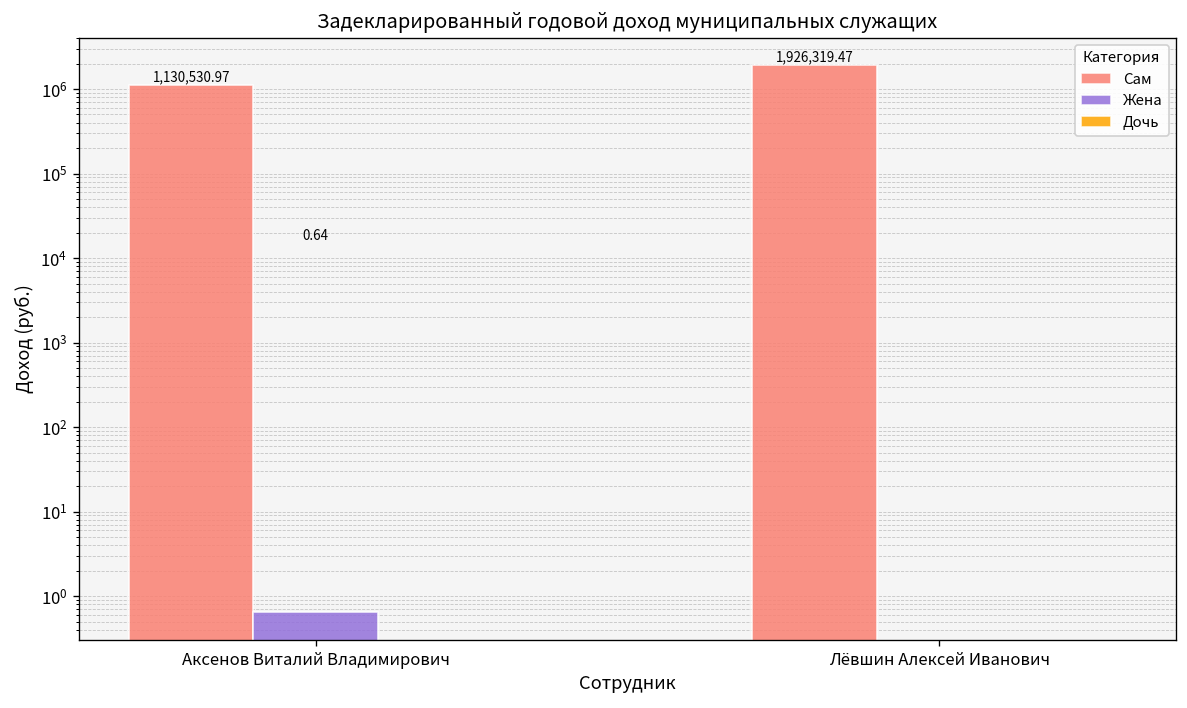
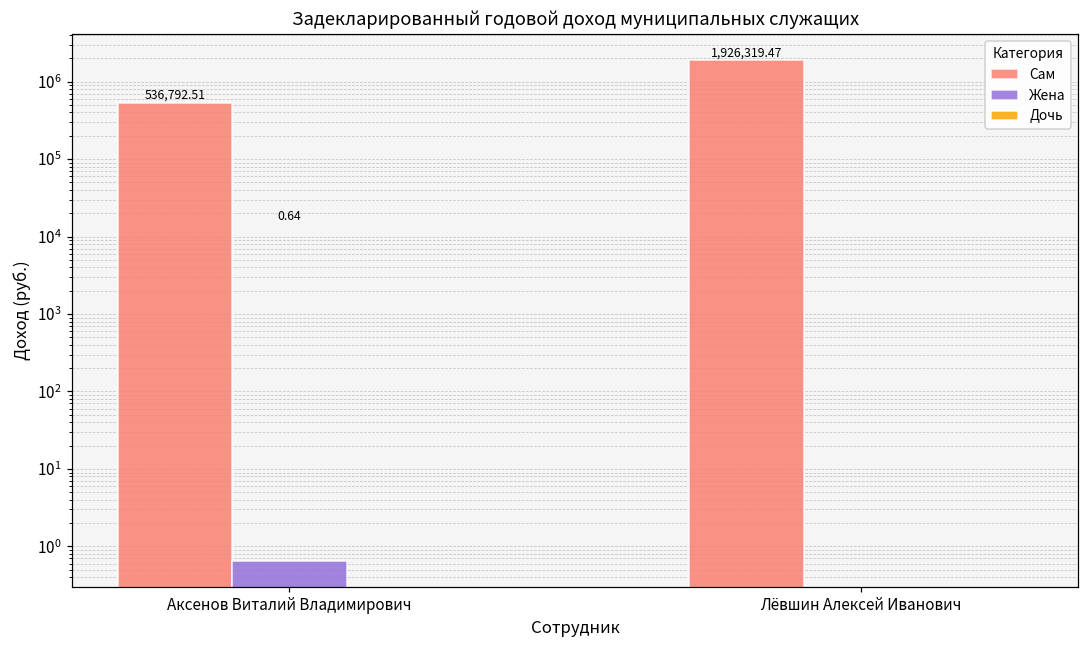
Сам, Аксенов Виталий Владимирович: 1,130,530.97 -> 536,792.51
